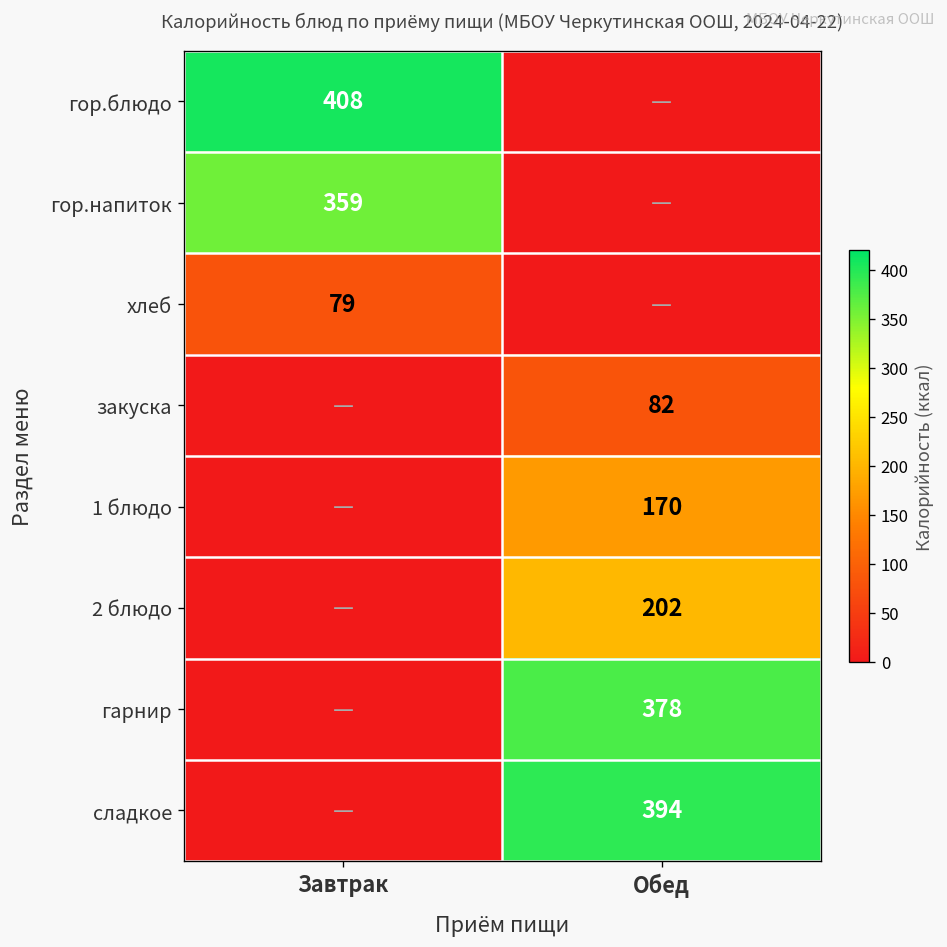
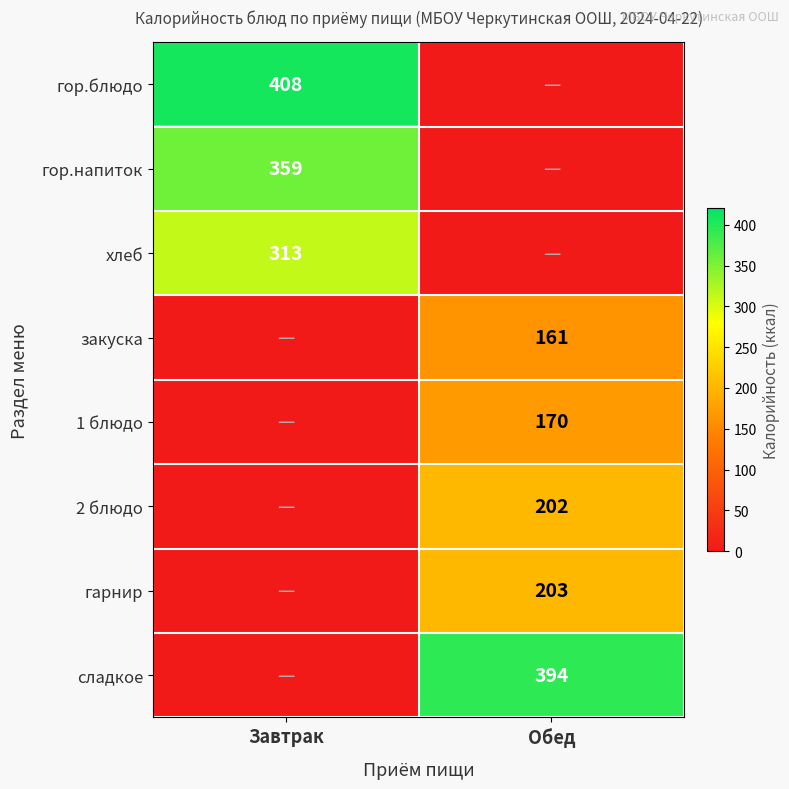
хлеб, Завтрак: 79 -> 313
закуска, Обед: 82 -> 161
гарнир, Обед: 378 -> 203
